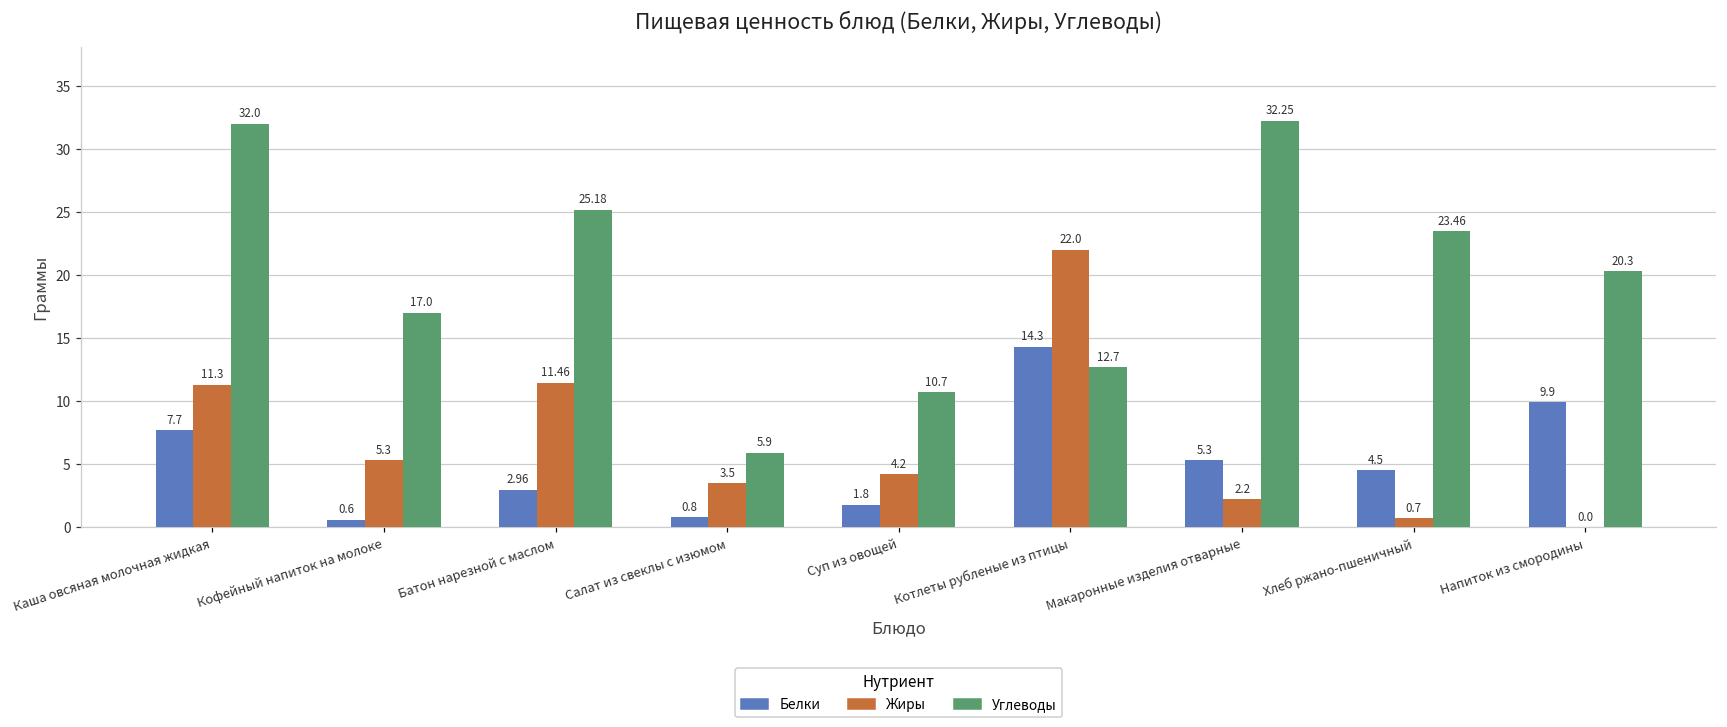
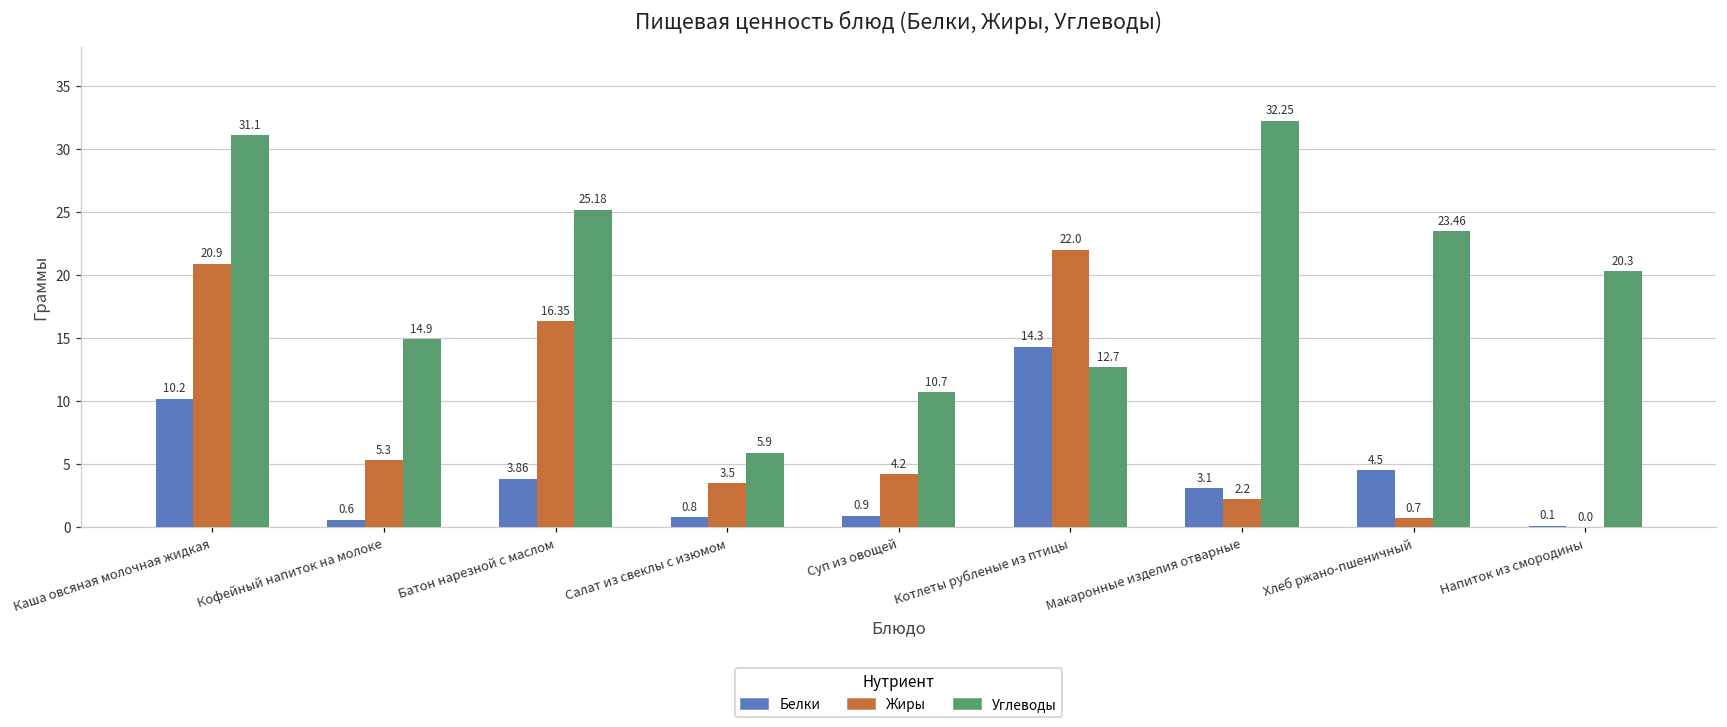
Белки, Каша овсяная молочная жидкая: 7.7 -> 10.2
Жиры, Каша овсяная молочная жидкая: 11.3 -> 20.9
Углеводы, Каша овсяная молочная жидкая: 32.0 -> 31.1
Углеводы, Кофейный напиток на молоке: 17.0 -> 14.9
Белки, Батон нарезной с маслом: 2.96 -> 3.86
Жиры, Батон нарезной с маслом: 11.46 -> 16.35
Белки, Суп из овощей: 1.8 -> 0.9
Белки, Макаронные изделия отварные: 5.3 -> 3.1
Белки, Напиток из смородины: 9.9 -> 0.1
